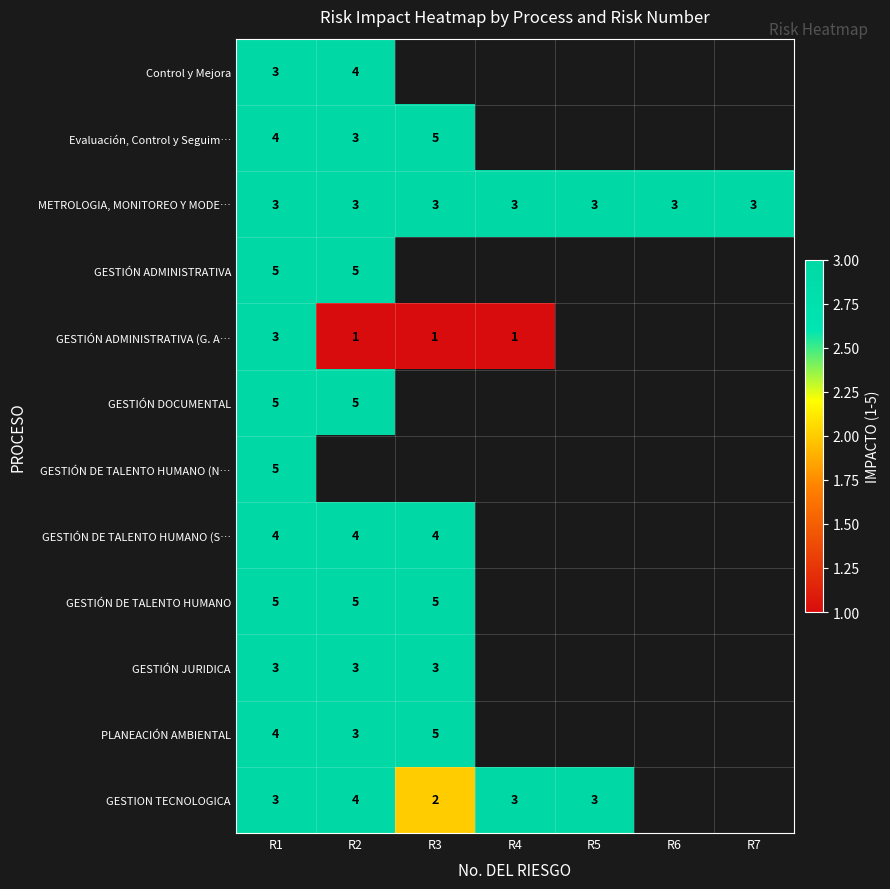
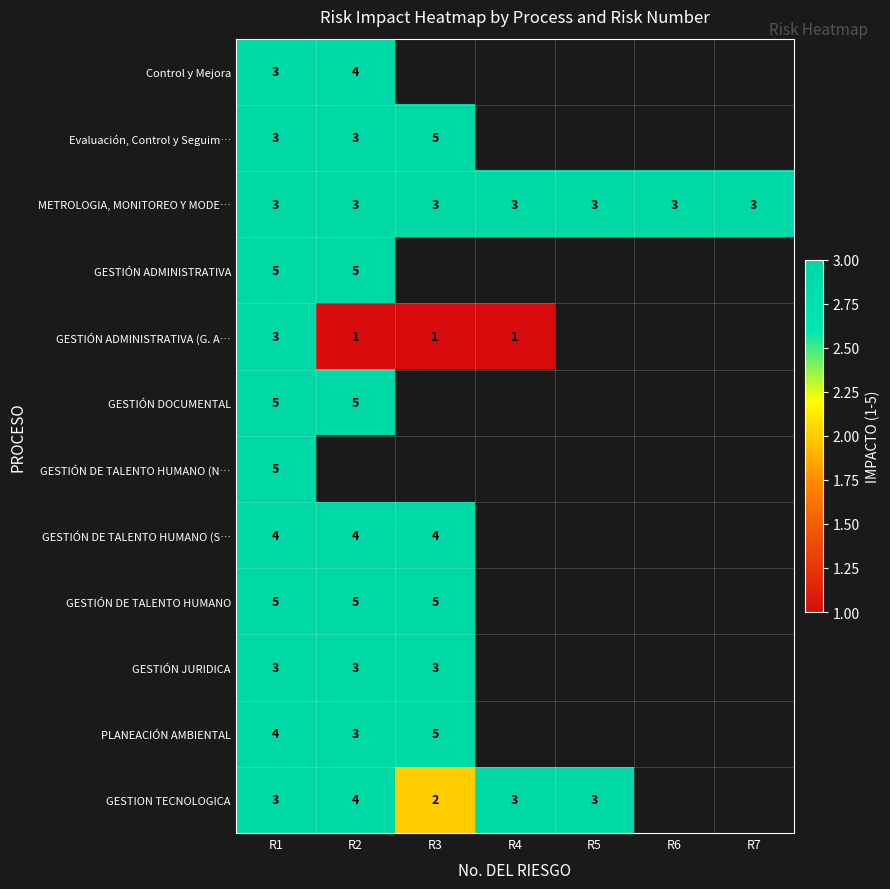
Evaluación, Control y Seguim…, R1: 4 -> 3
